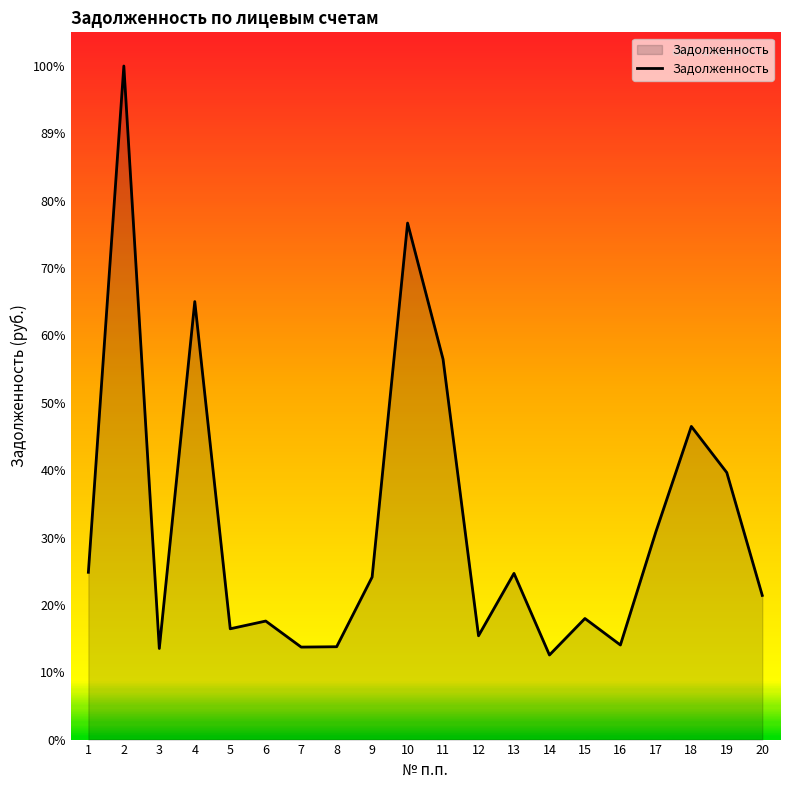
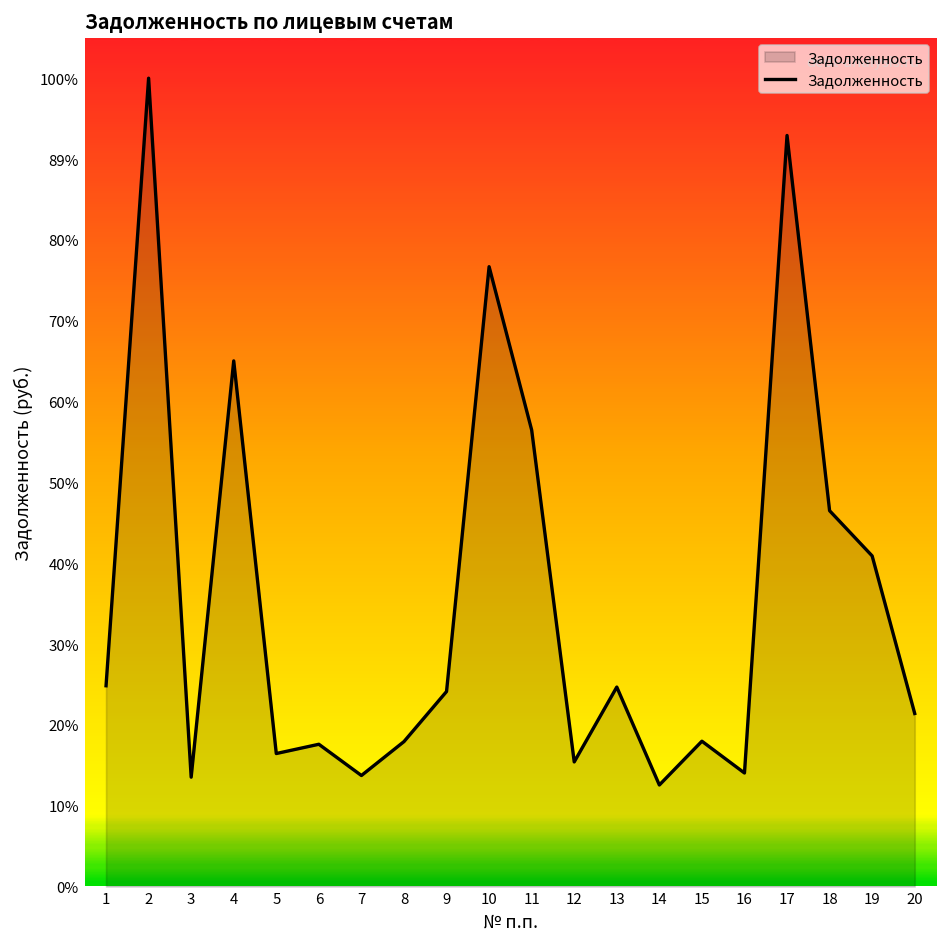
8: 14% -> 18%
17: 31% -> 93%
19: 40% -> 41%
